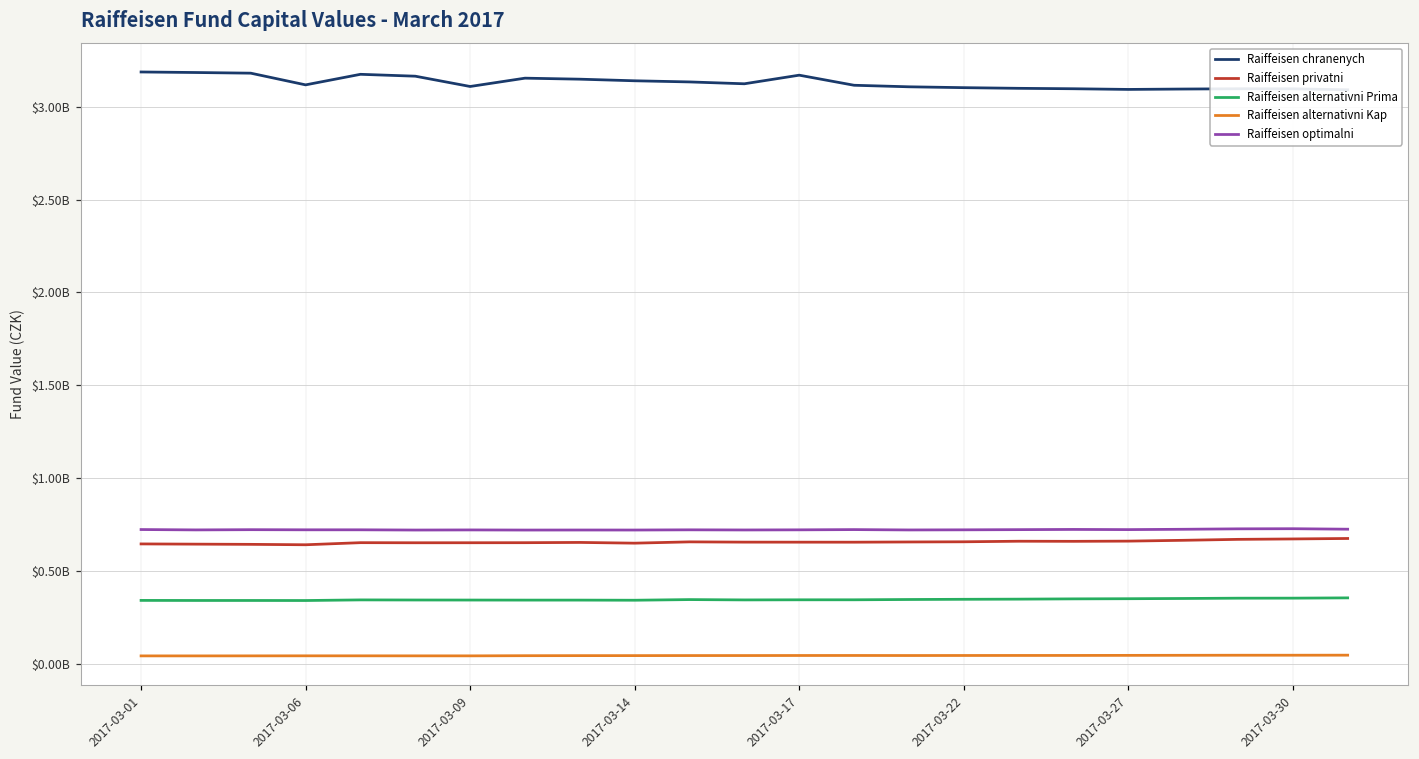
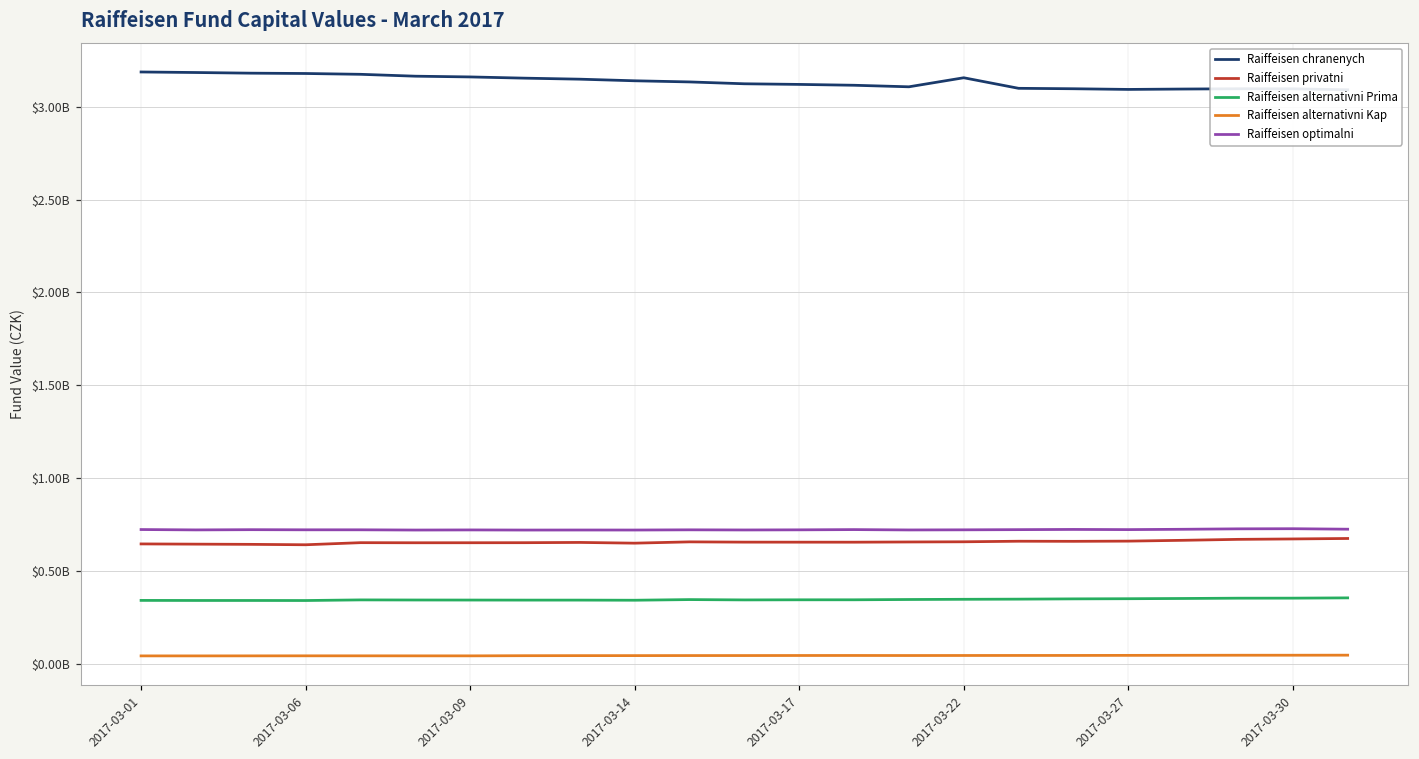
Raiffeisen chranenych, 2017-03-06: $3120000000 -> $3180000000
Raiffeisen chranenych, 2017-03-09: $3110000000 -> $3160000000
Raiffeisen chranenych, 2017-03-17: $3170000000 -> $3120000000
Raiffeisen chranenych, 2017-03-22: $3100000000 -> $3160000000
